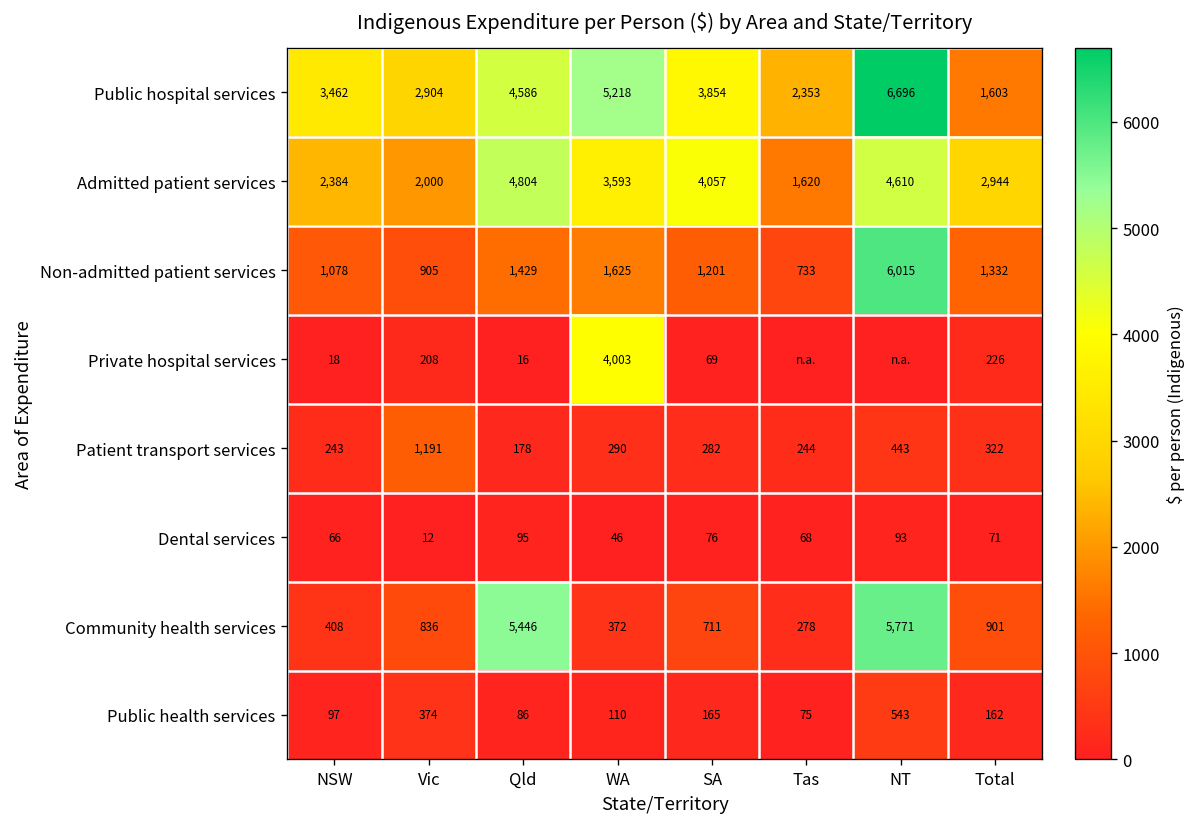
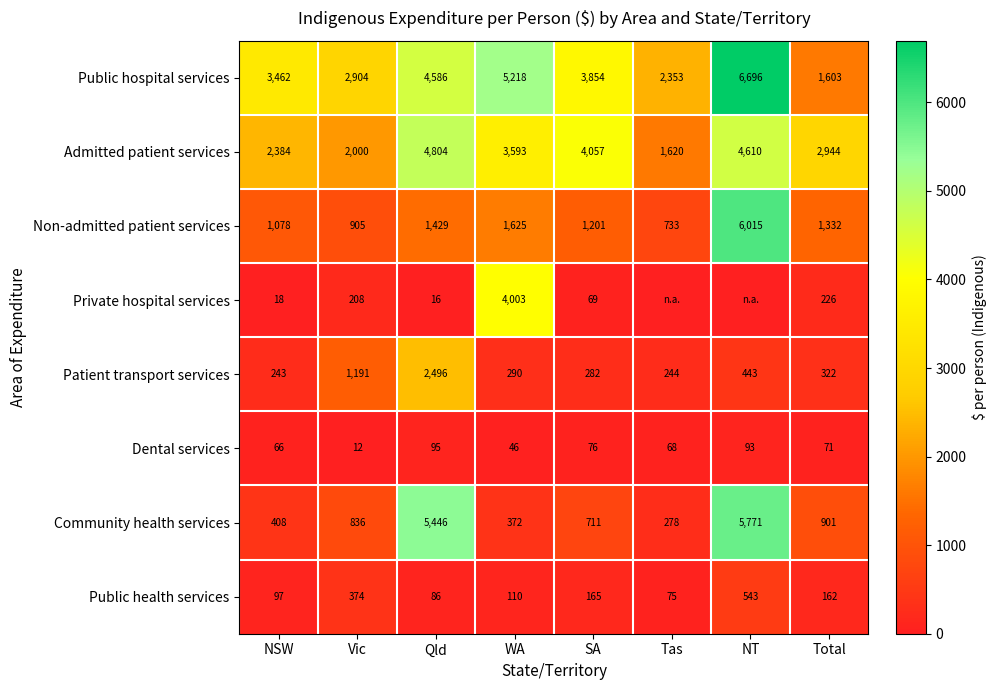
Patient transport services, Qld: 178 -> 2,496
